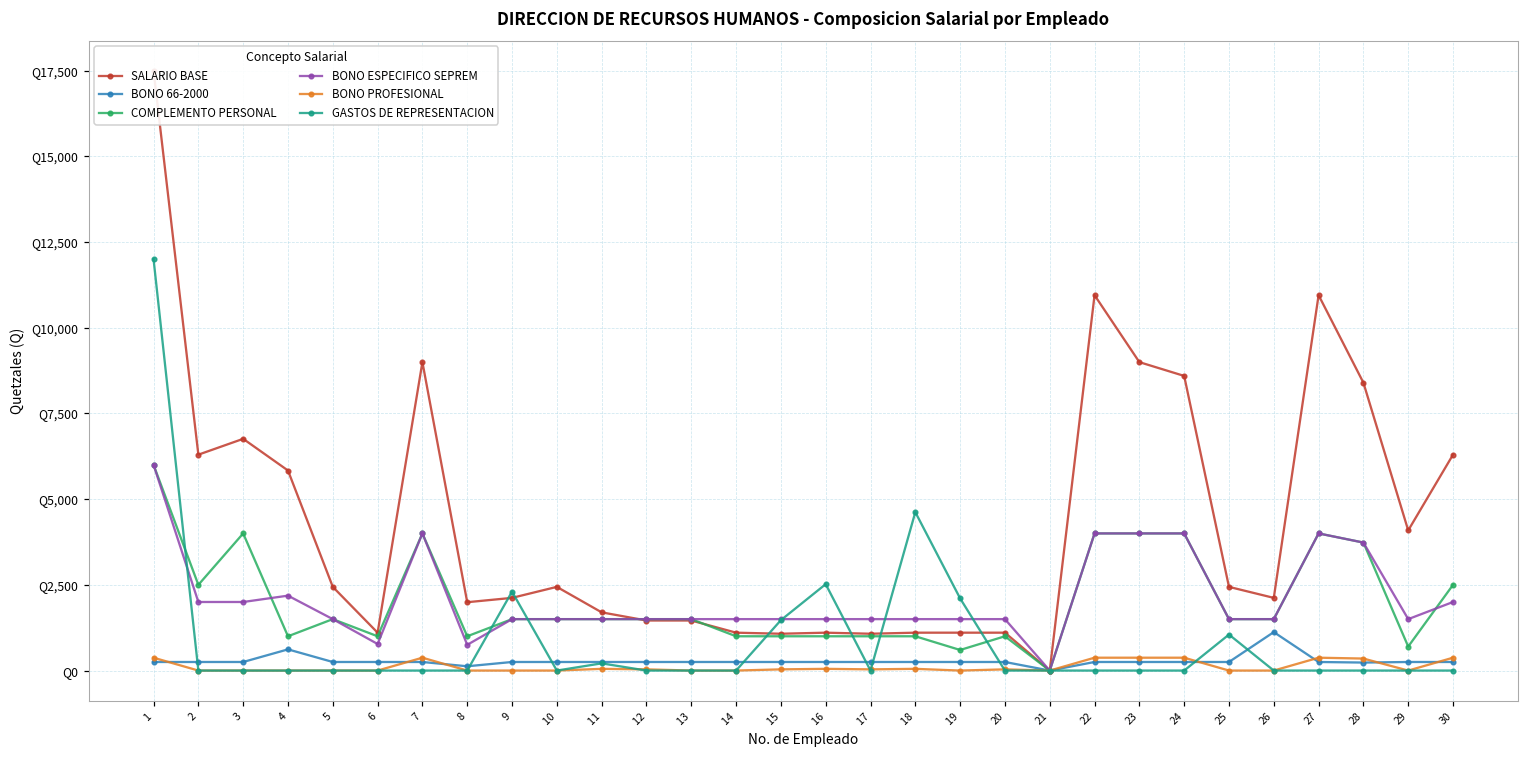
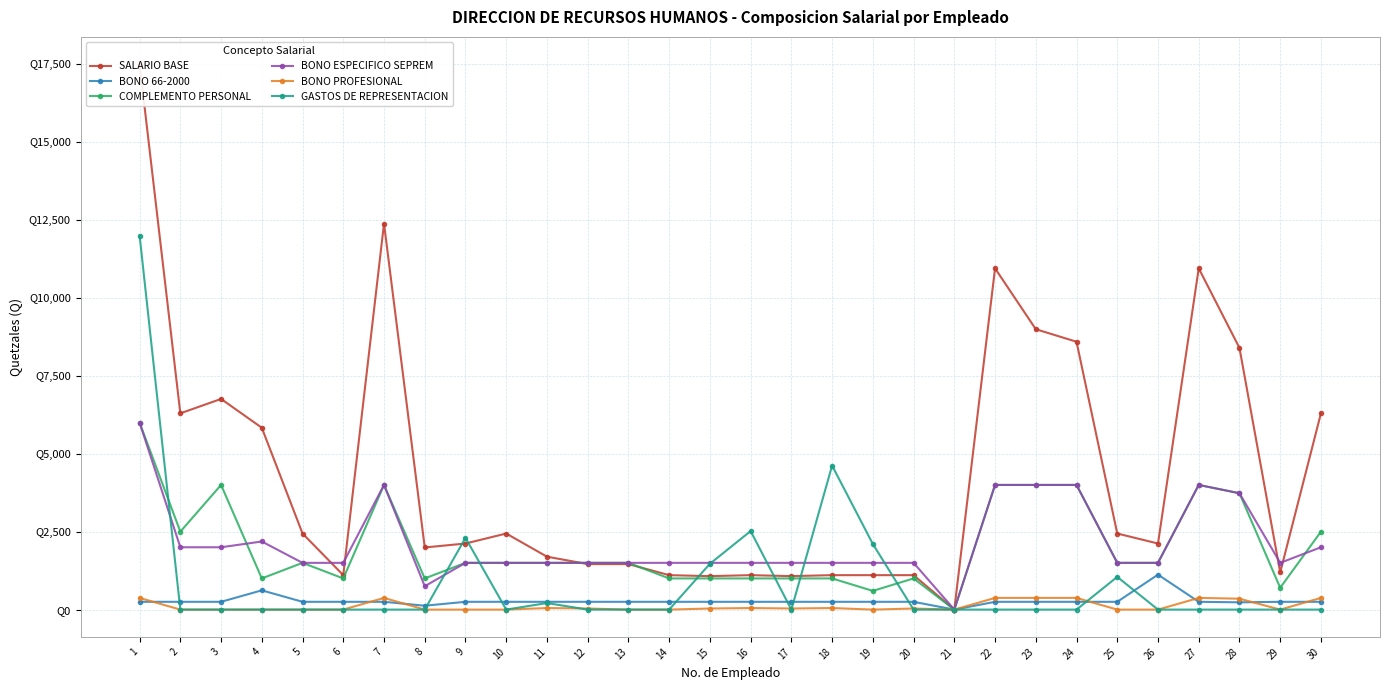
BONO ESPECIFICO SEPREM, 6: Q800 -> Q1,500
SALARIO BASE, 7: Q9,000 -> Q12,400
SALARIO BASE, 29: Q4,100 -> Q1,200
